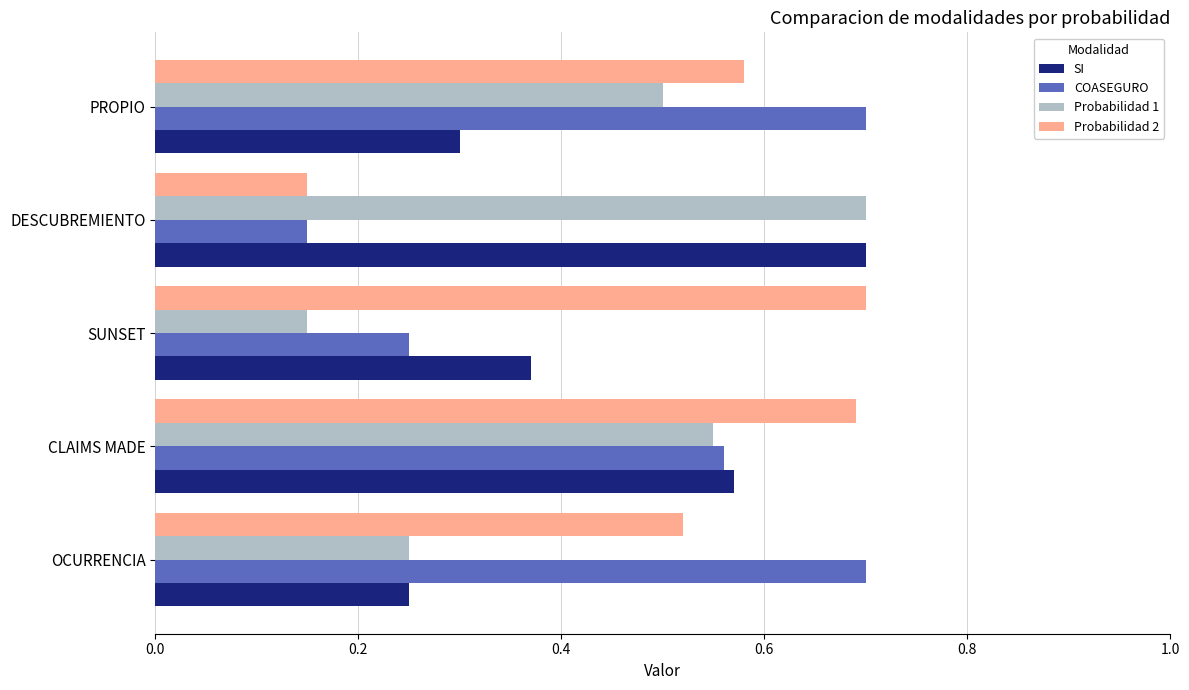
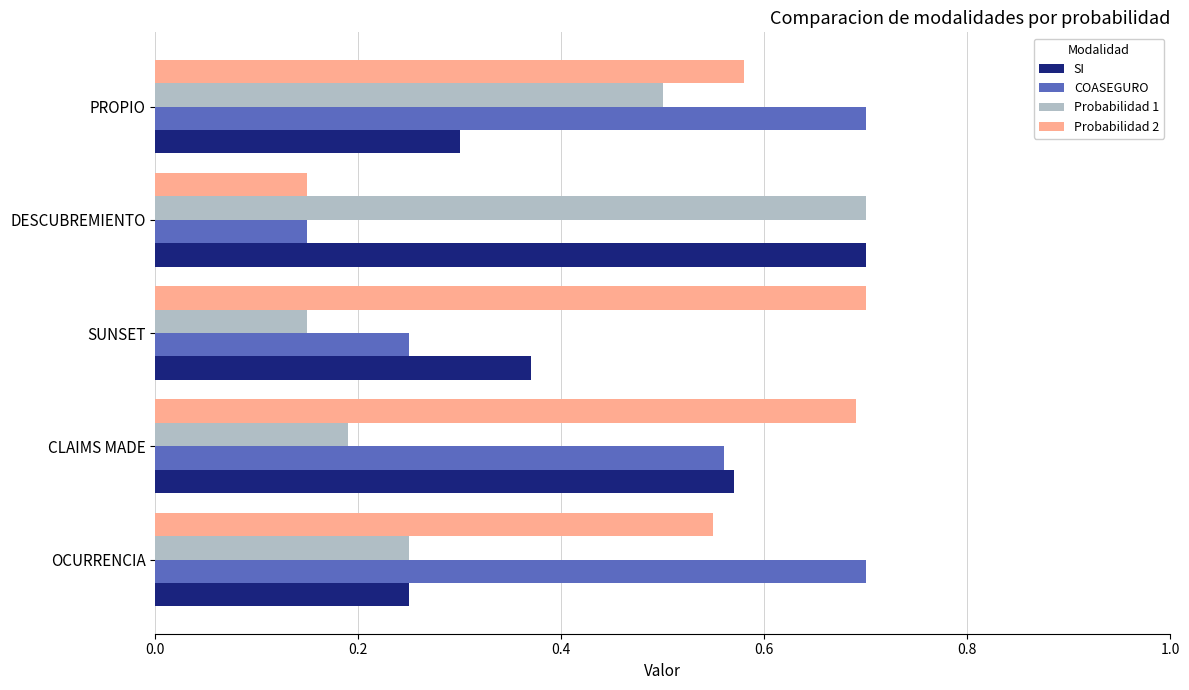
Probabilidad 1, CLAIMS MADE: 0.55 -> 0.19
Probabilidad 2, OCURRENCIA: 0.52 -> 0.55
